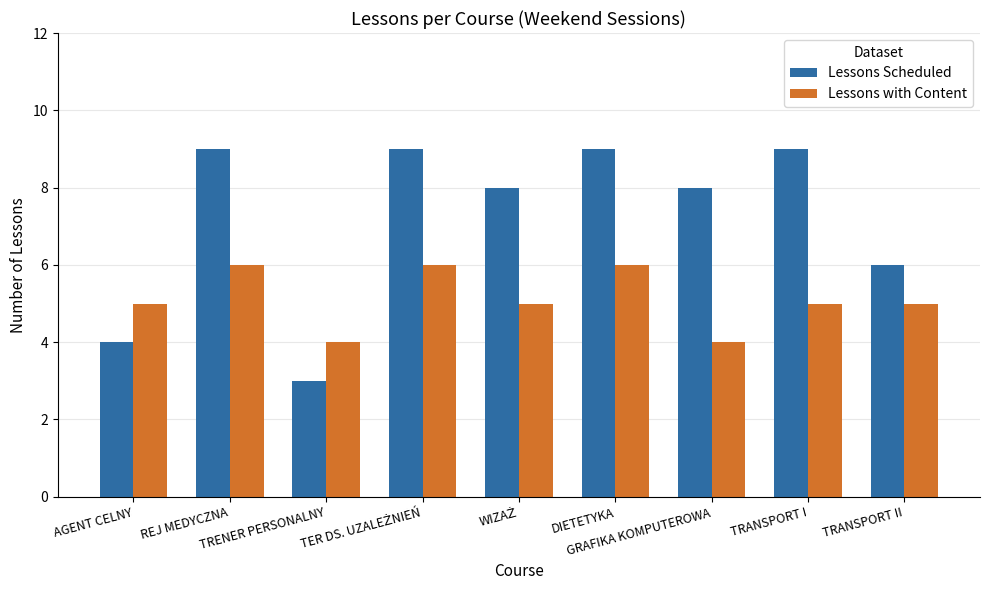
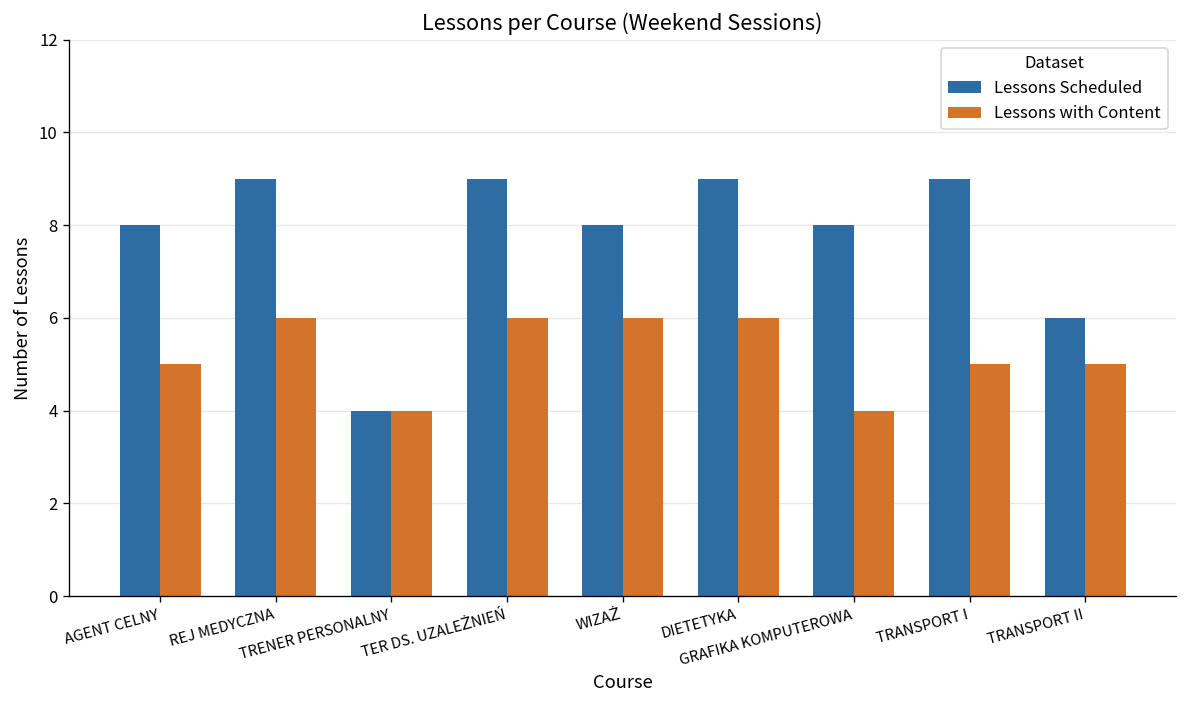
Lessons Scheduled, AGENT CELNY: 4 -> 8
Lessons Scheduled, TRENER PERSONALNY: 3 -> 4
Lessons with Content, WIZAŻ: 5 -> 6
